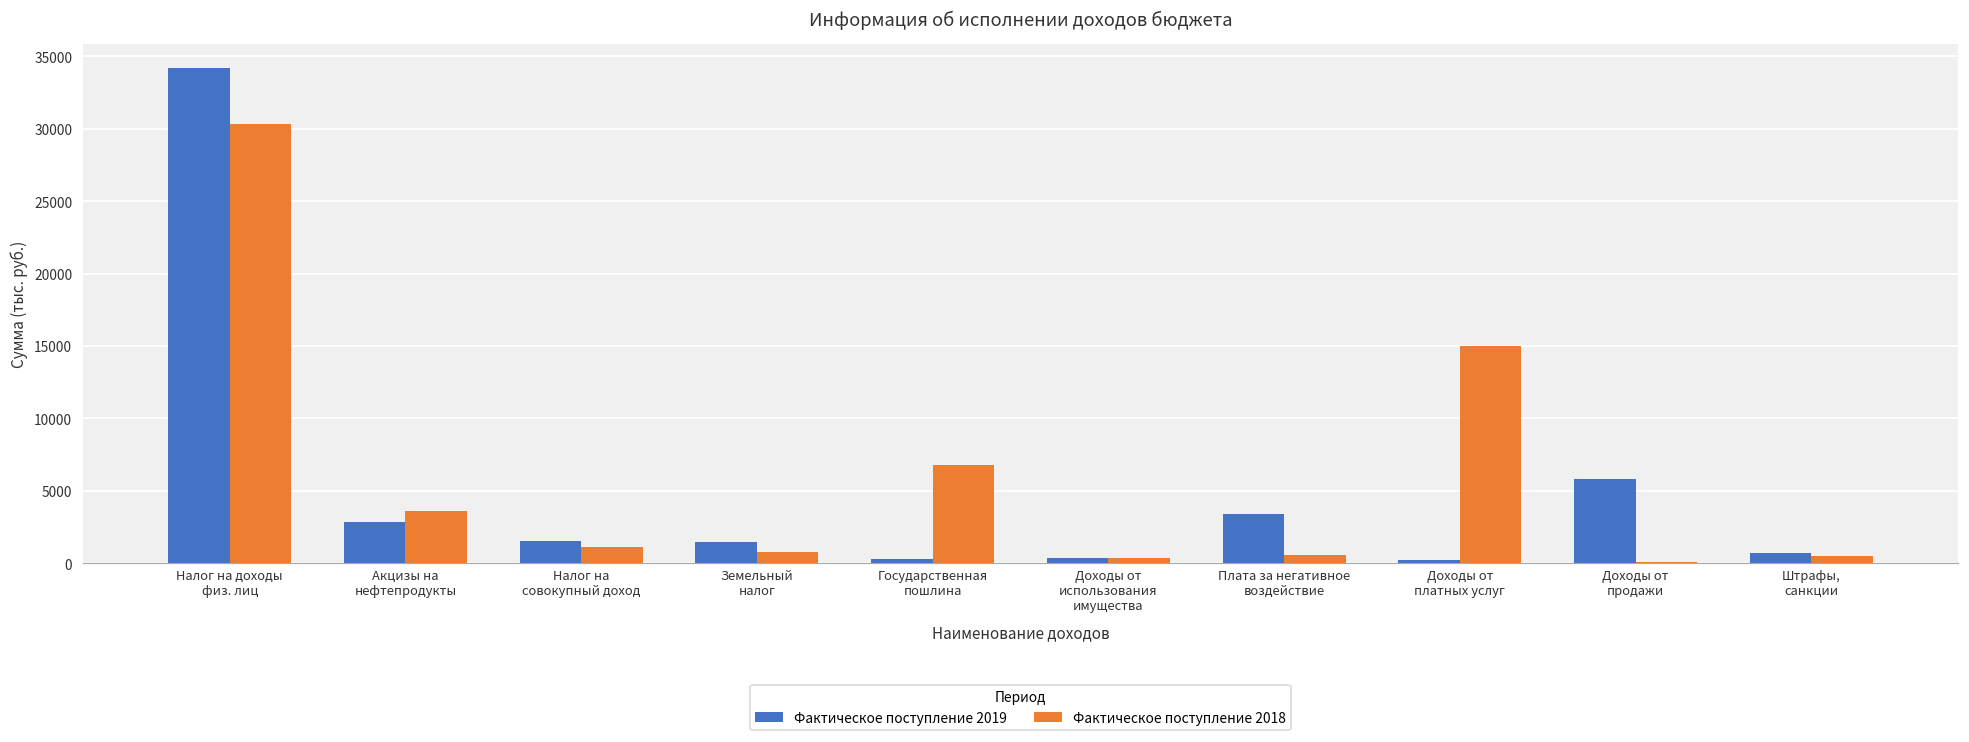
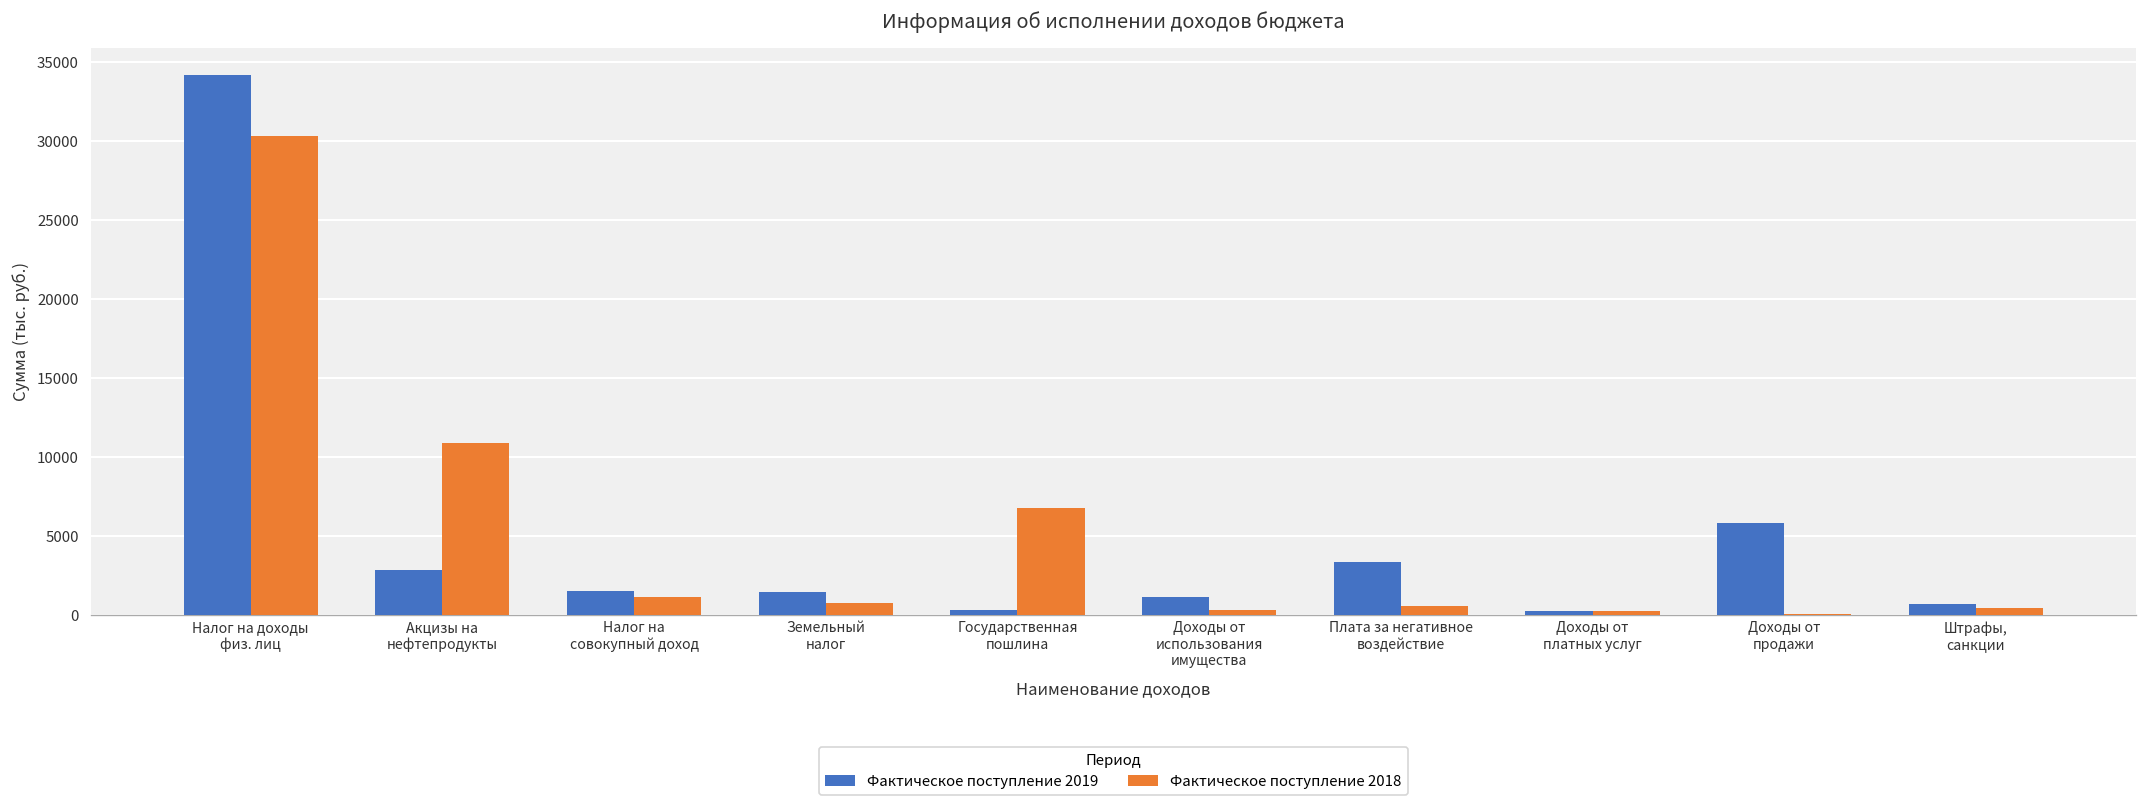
Фактическое поступление 2018, Акцизы на нефтепродукты: 3600 -> 10900
Фактическое поступление 2019, Доходы от использования имущества: 400 -> 1100
Фактическое поступление 2018, Доходы от платных услуг: 15000 -> 300
